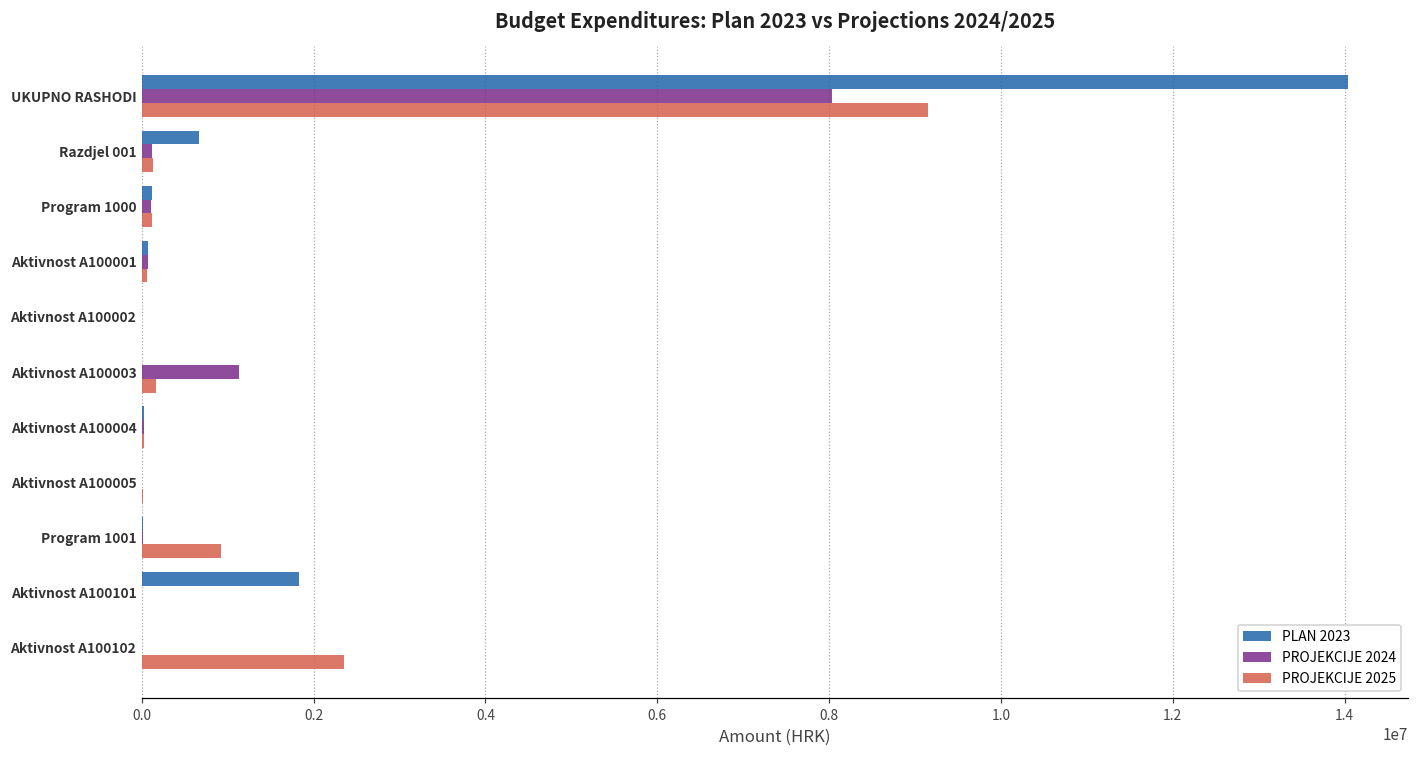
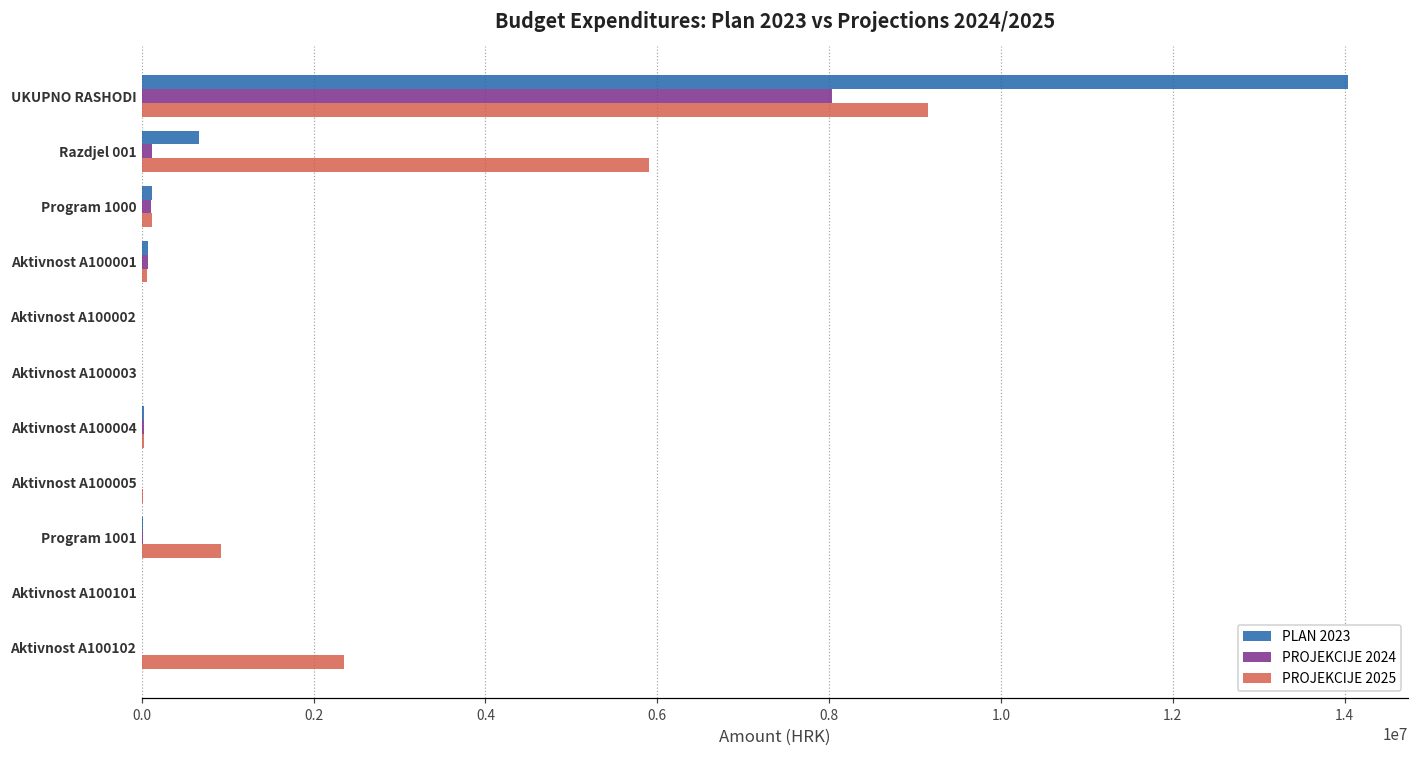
PROJEKCIJE 2025, Razdjel 001: 100000 -> 5900000
PROJEKCIJE 2024, Aktivnost A100003: 1100000 -> 0
PROJEKCIJE 2025, Aktivnost A100003: 200000 -> 0
PLAN 2023, Aktivnost A100101: 1800000 -> 0
